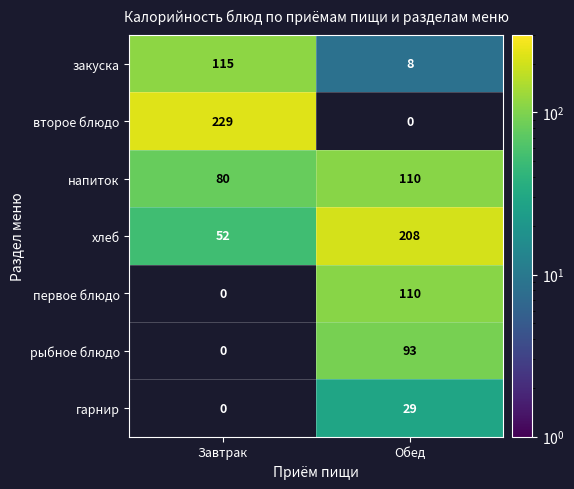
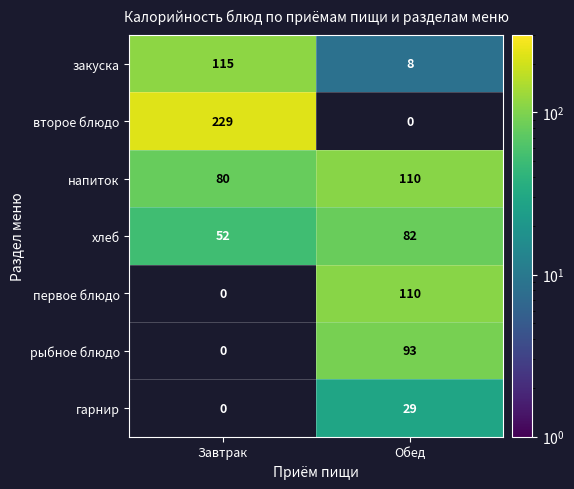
хлеб, Обед: 208 -> 82
